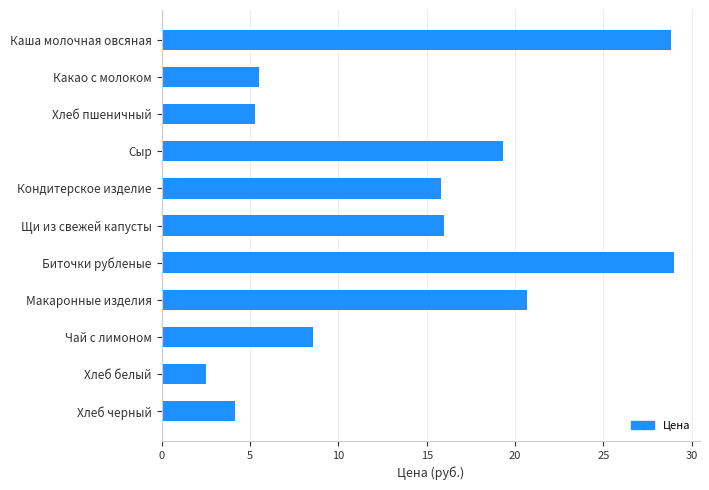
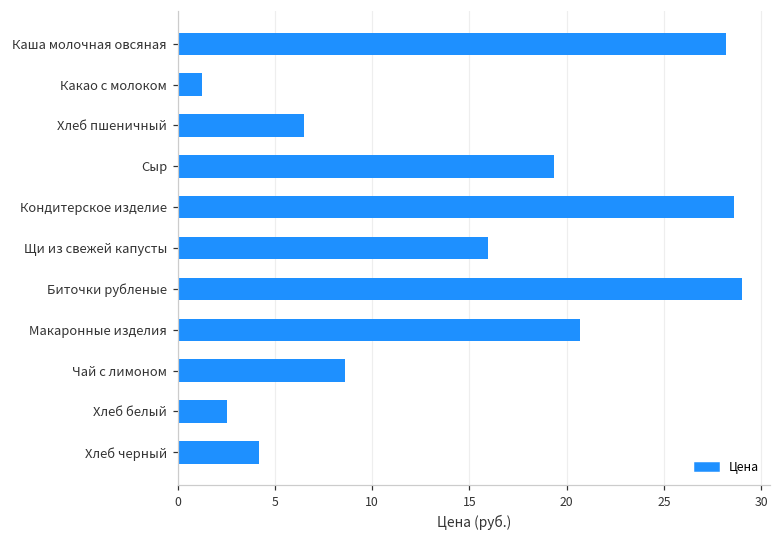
Каша молочная овсяная: 28.8 -> 28.2
Какао с молоком: 5.5 -> 1.2
Хлеб пшеничный: 5.3 -> 6.5
Кондитерское изделие: 15.8 -> 28.6
